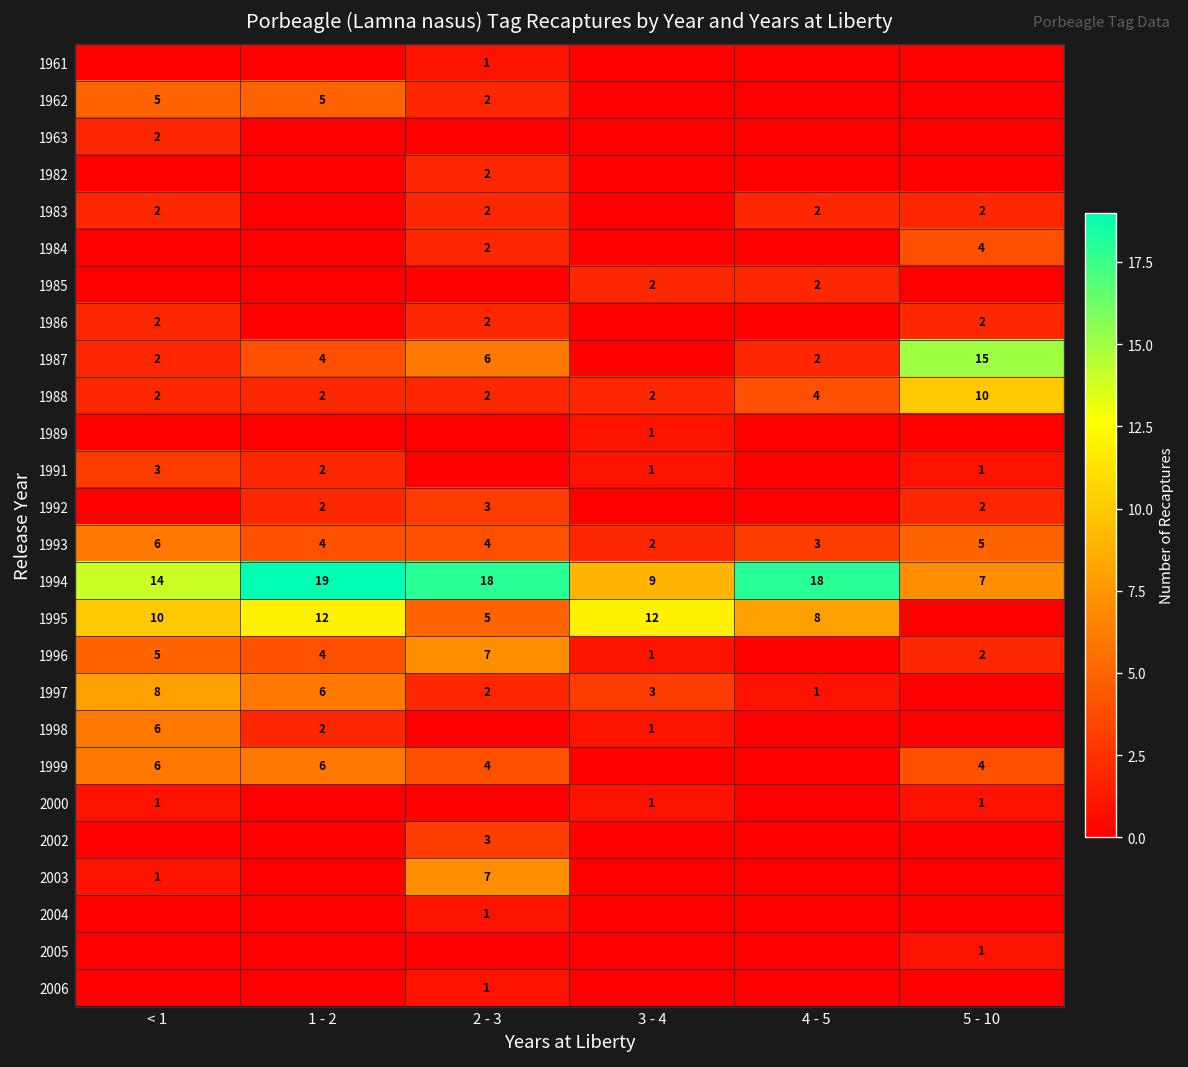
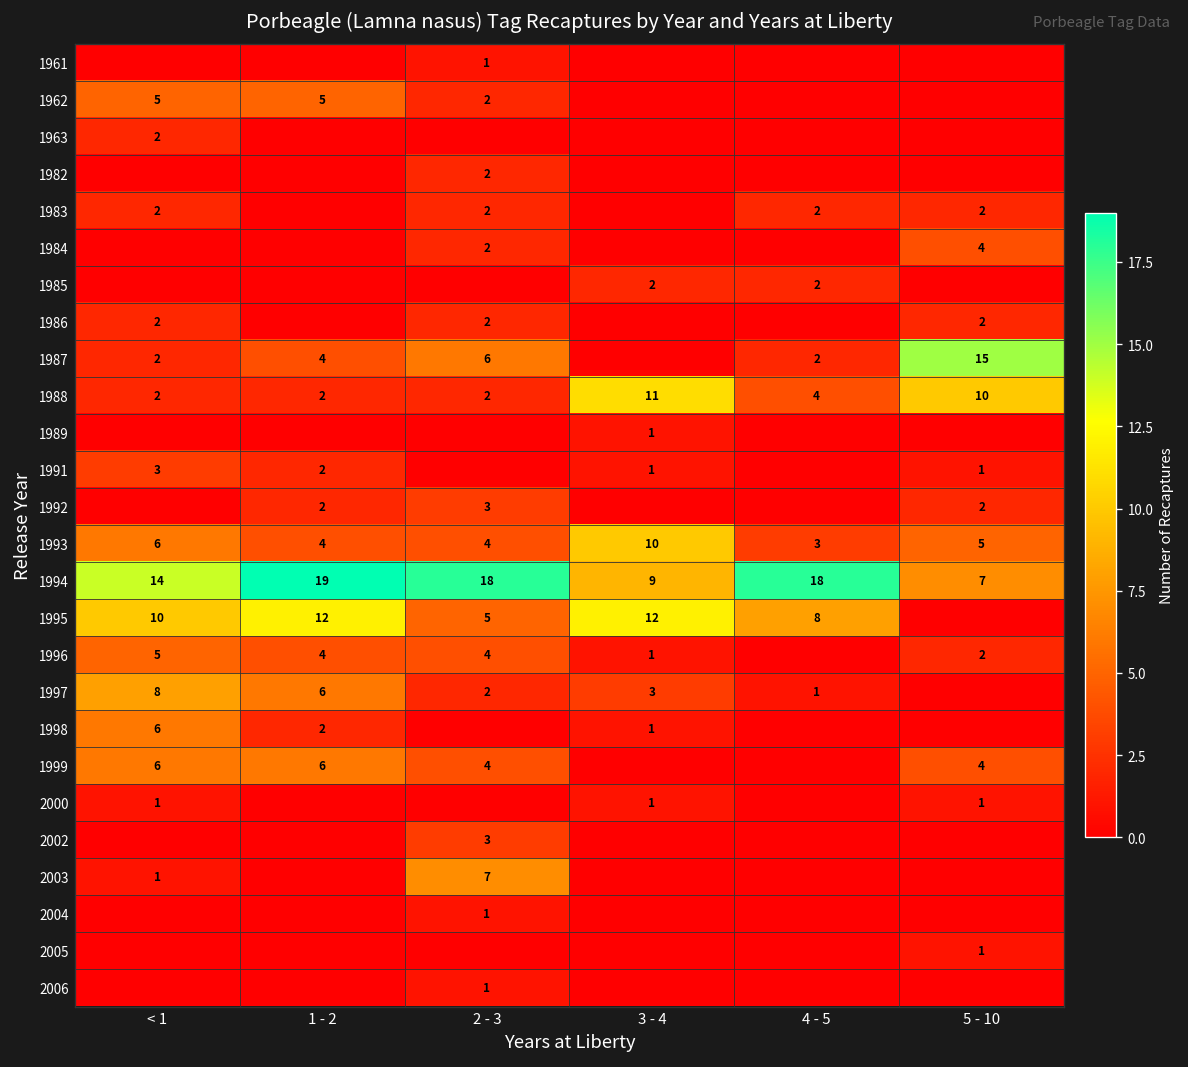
1988, 3 - 4: 2 -> 11
1993, 3 - 4: 2 -> 10
1996, 2 - 3: 7 -> 4
